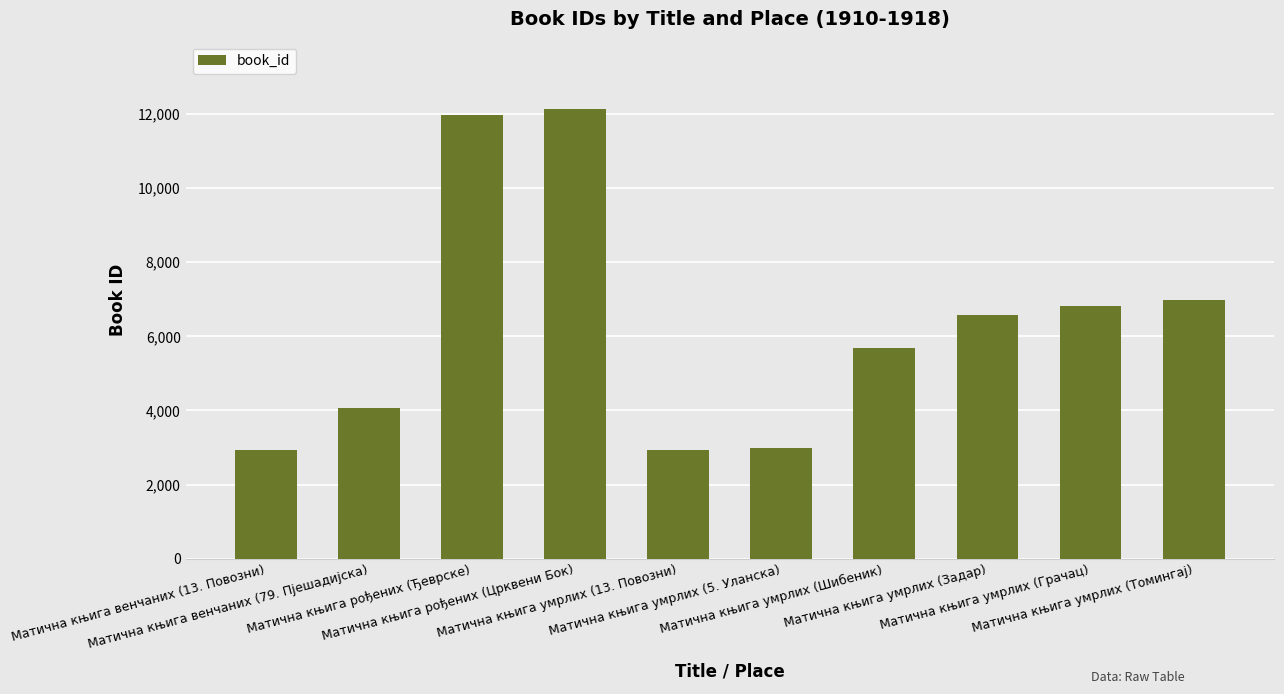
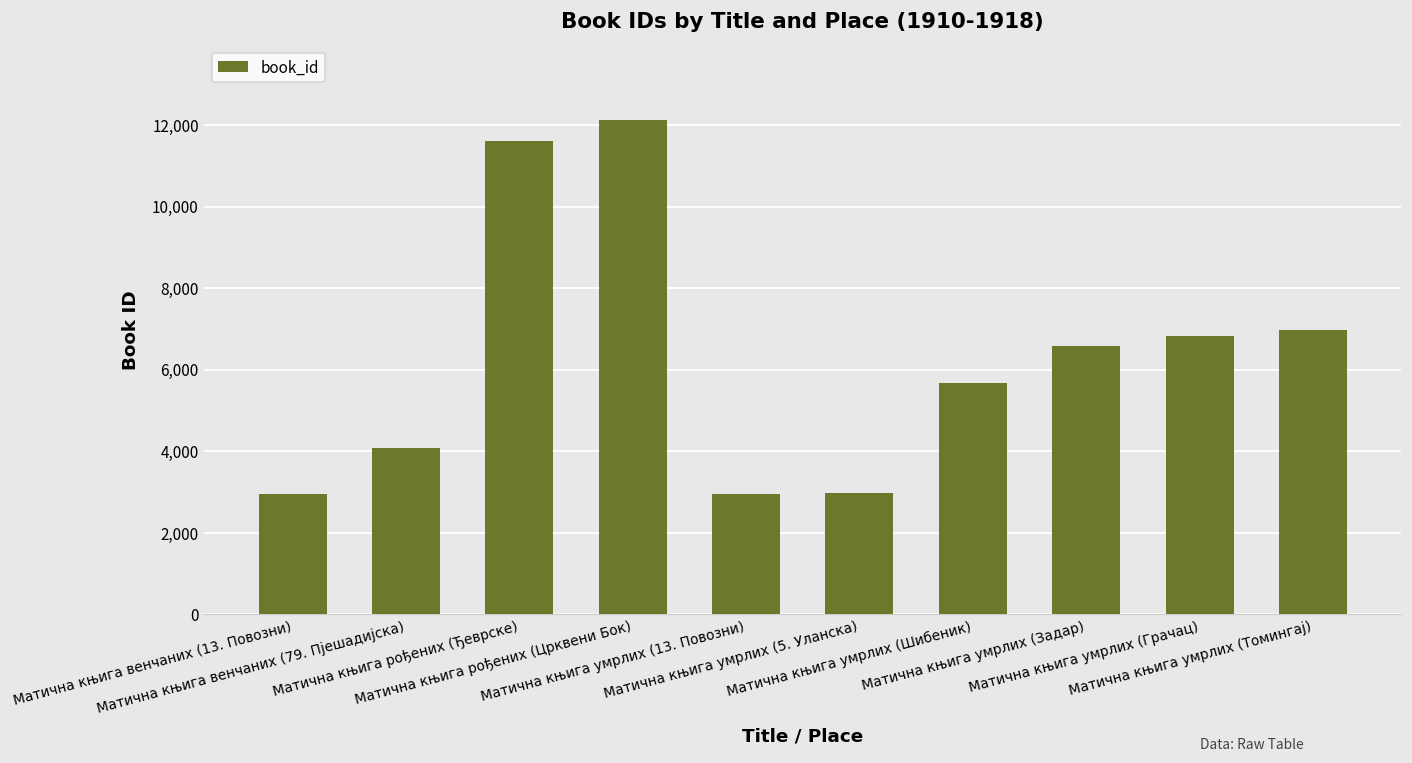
Матична књига рођених (Ђеврске): 12,000 -> 11,600
